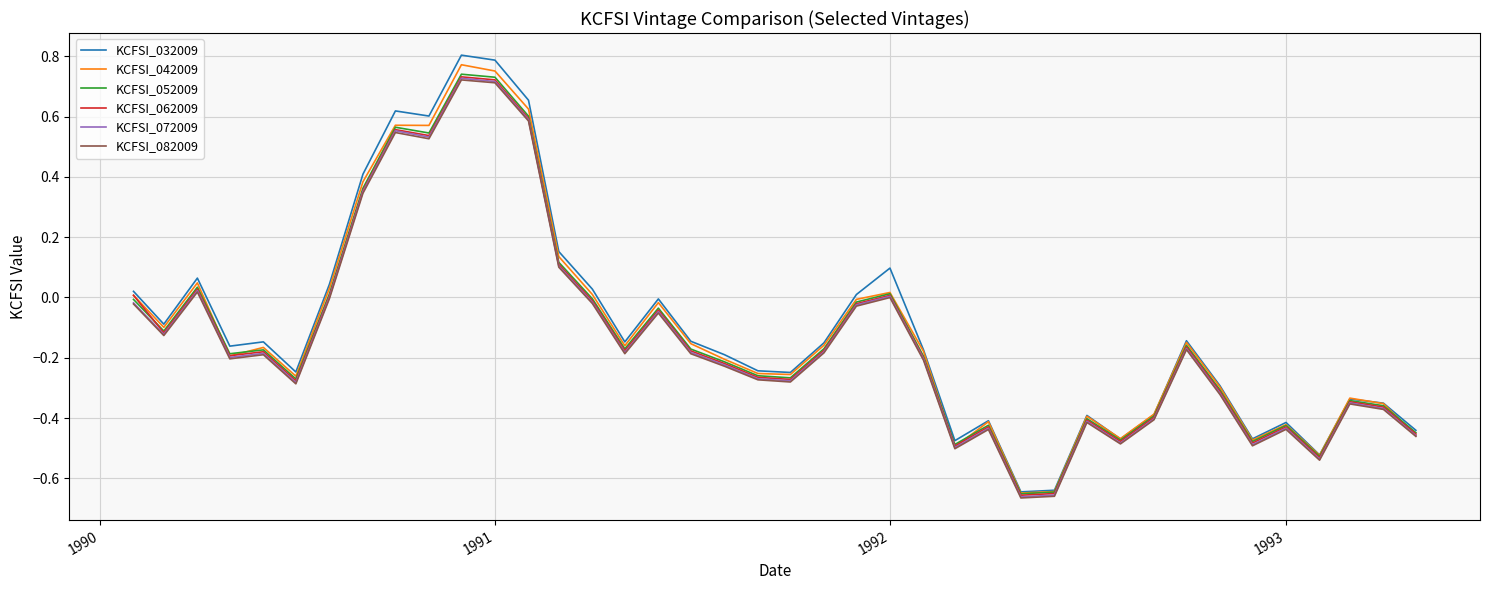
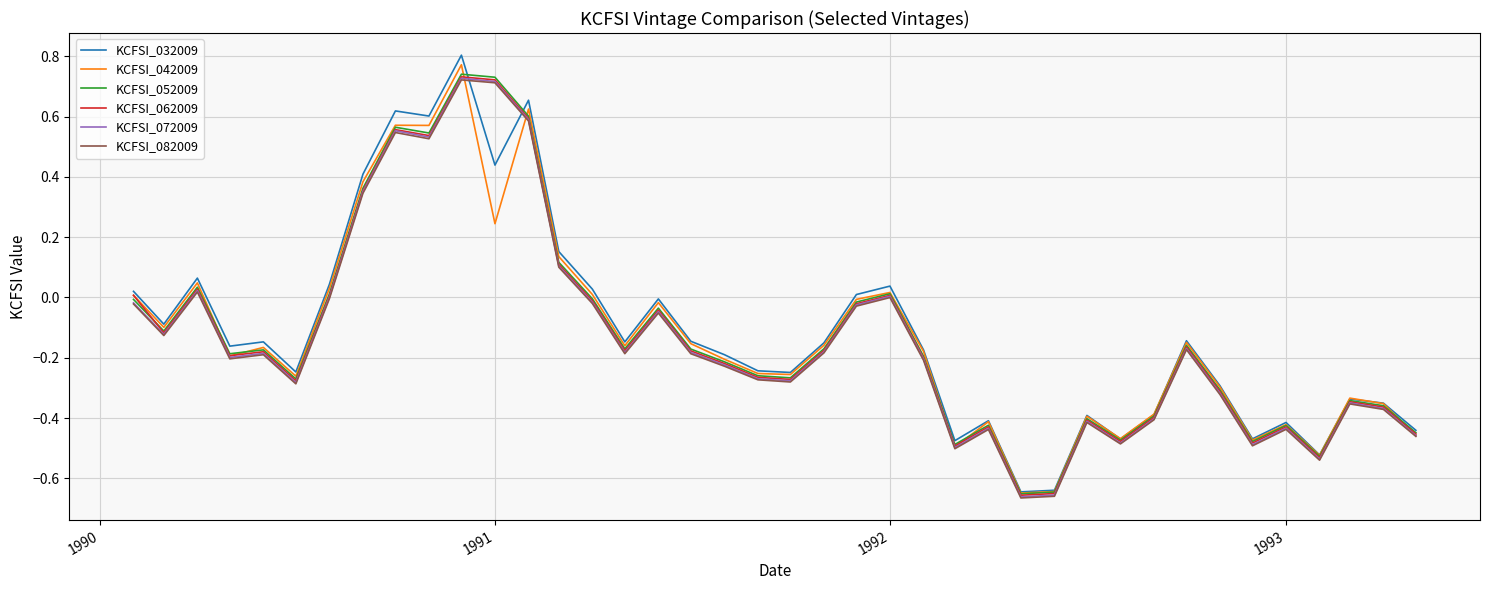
KCFSI_032009, 1991: 0.79 -> 0.44
KCFSI_042009, 1991: 0.75 -> 0.24
KCFSI_032009, 1992: 0.10 -> 0.04
